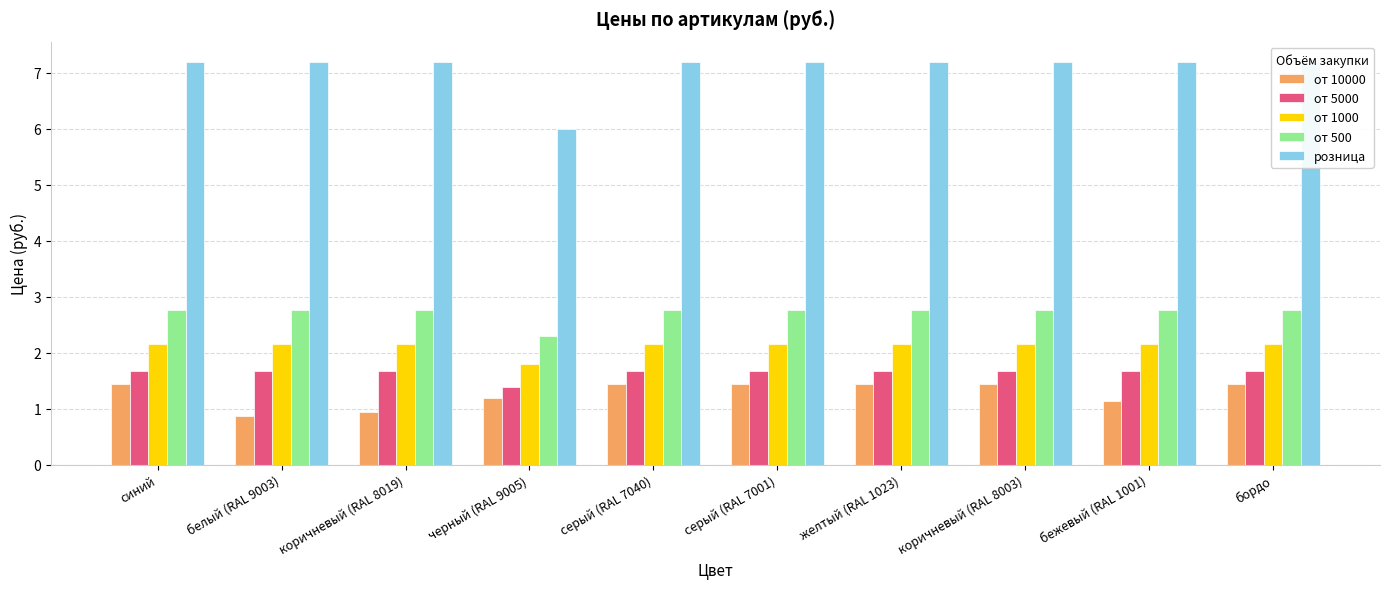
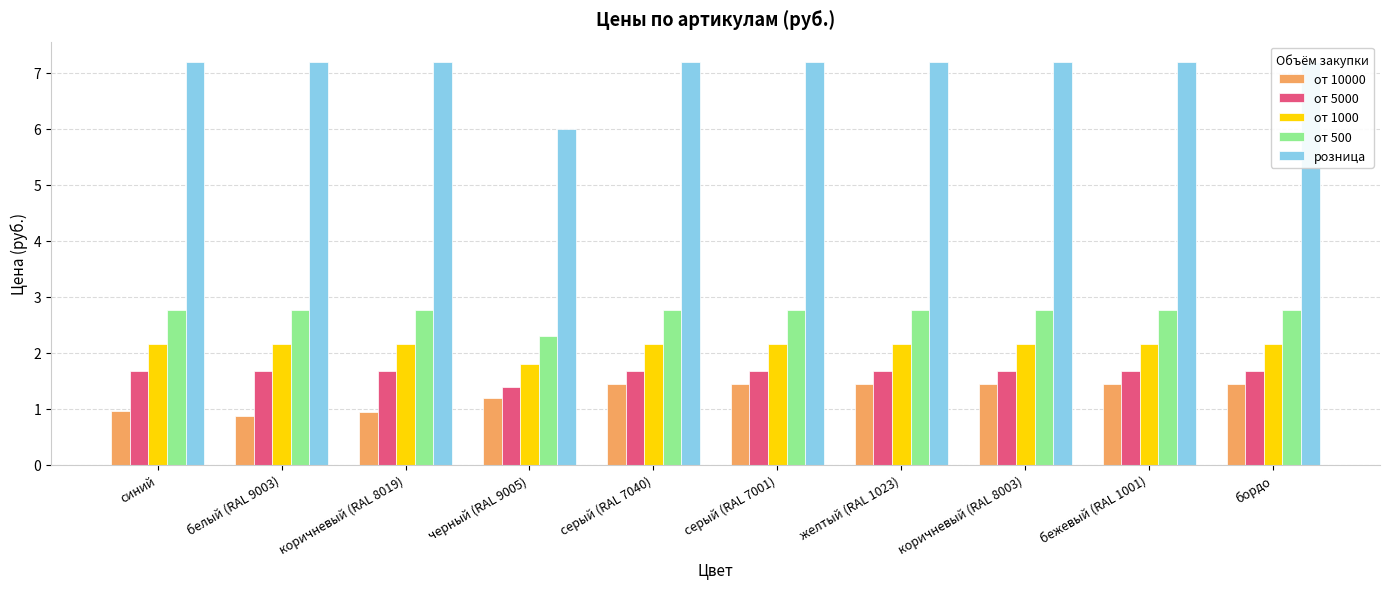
от 10000, синий: 1.4 -> 1.0
от 10000, бежевый (RAL 1001): 1.1 -> 1.4
